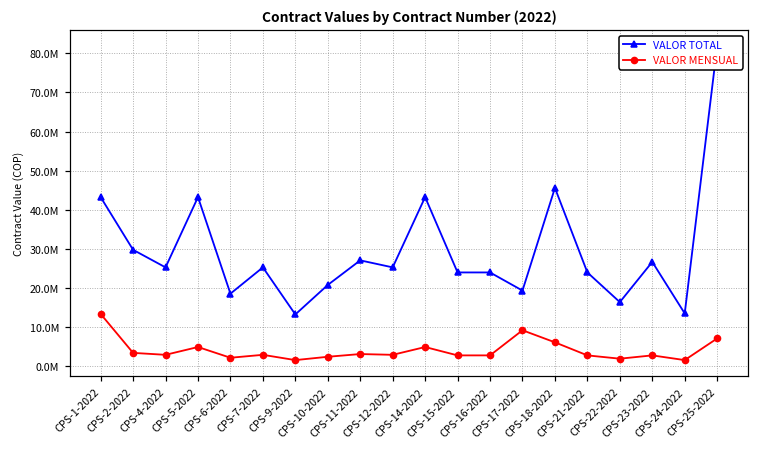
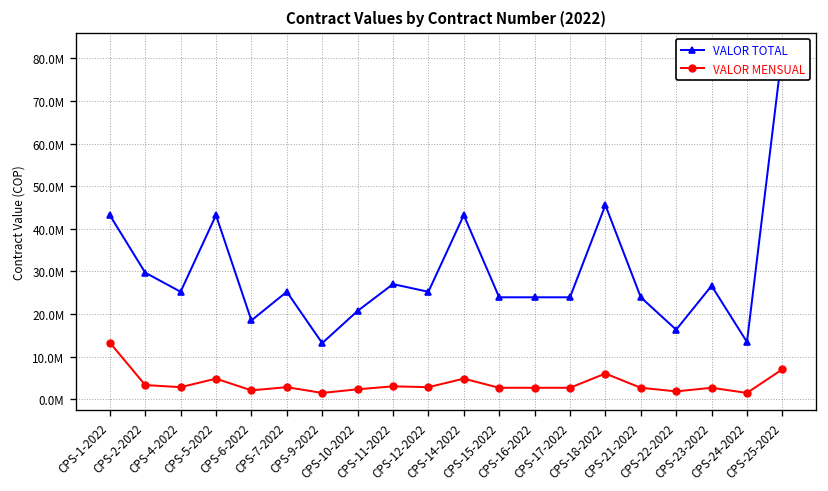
VALOR TOTAL, CPS-17-2022: 19000000 -> 24000000
VALOR MENSUAL, CPS-17-2022: 9000000 -> 3000000
